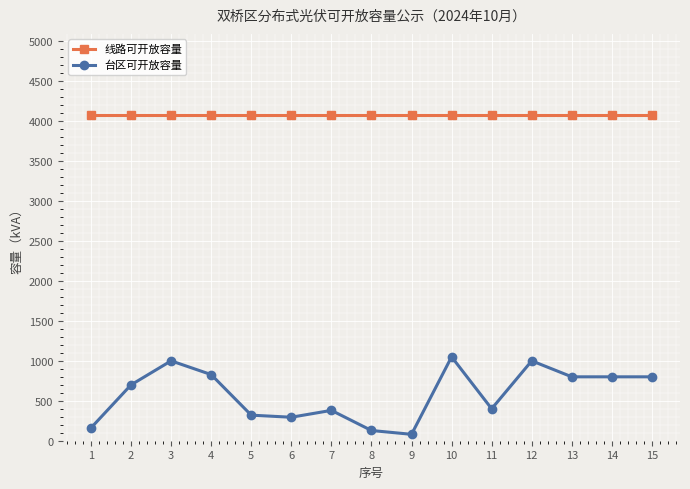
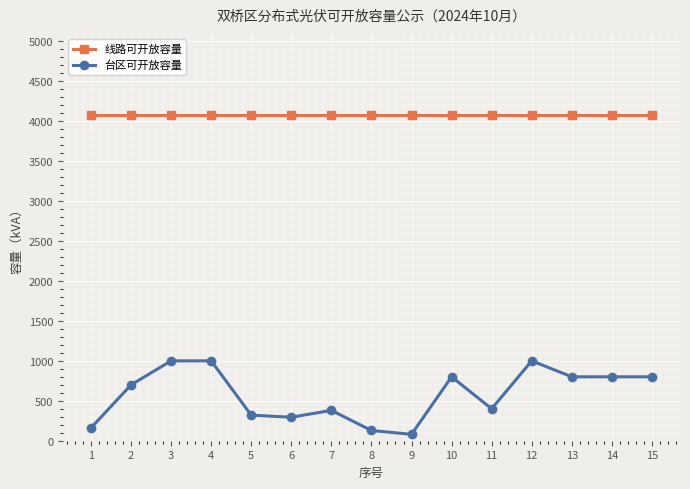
台区可开放容量, 4: 800 -> 1000
台区可开放容量, 10: 1100 -> 800
